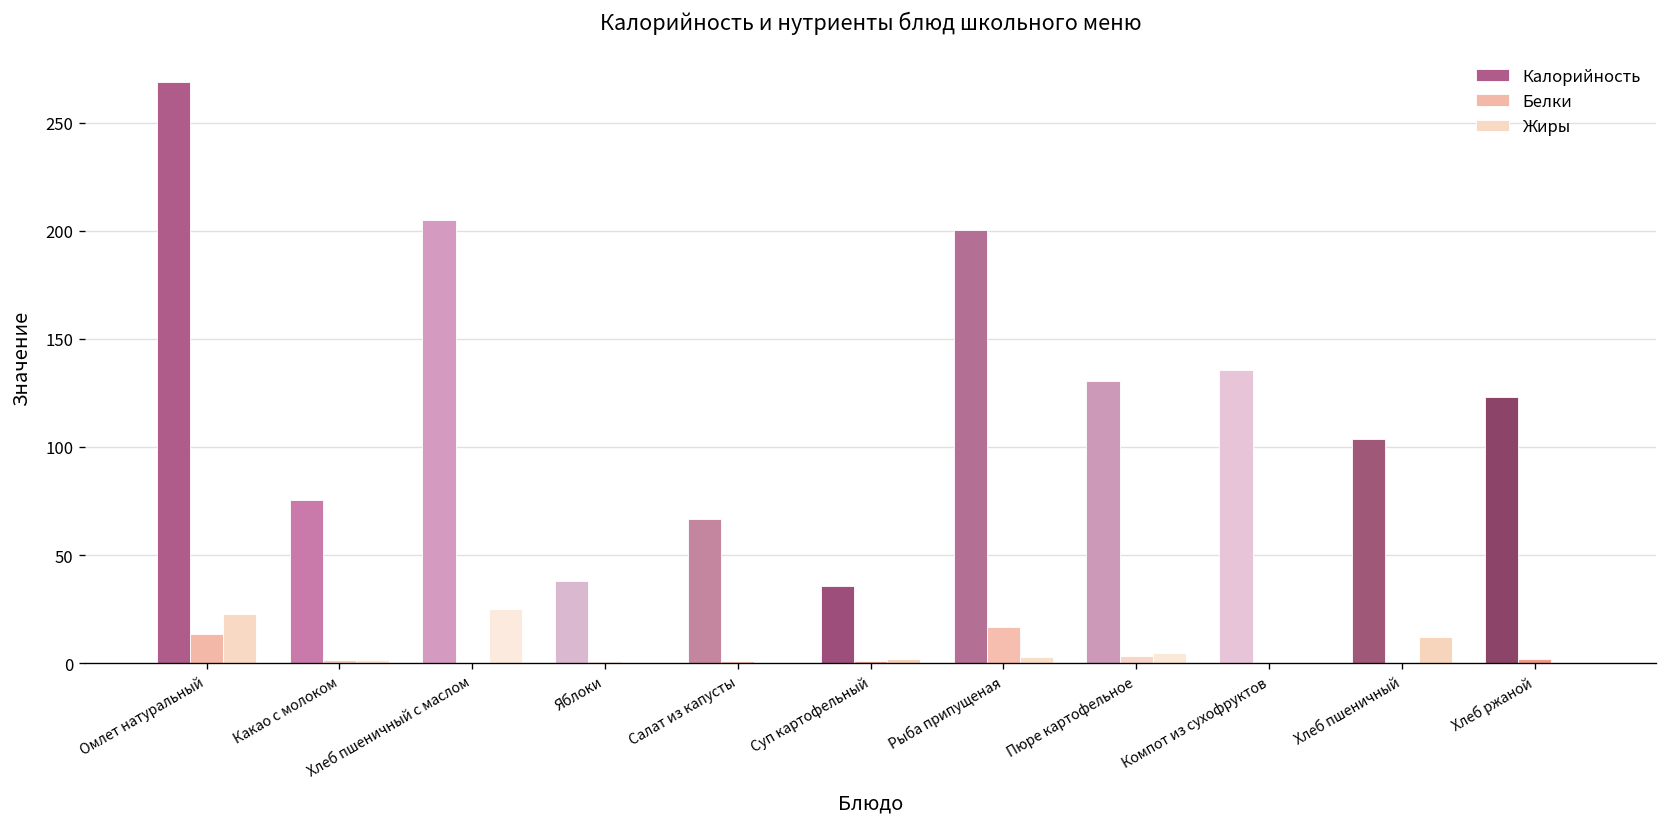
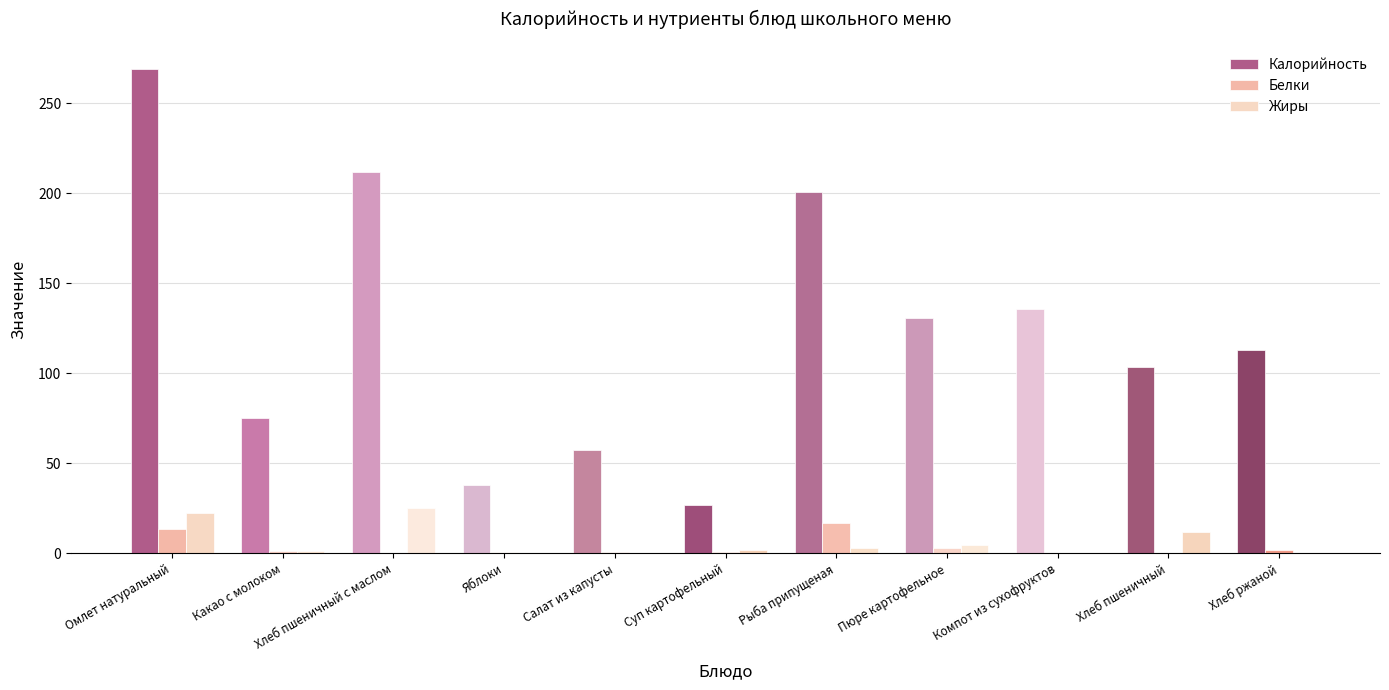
Калорийность, Хлеб пшеничный с маслом: 205 -> 212
Калорийность, Салат из капусты: 67 -> 57
Калорийность, Суп картофельный: 36 -> 27
Калорийность, Хлеб ржаной: 123 -> 113
